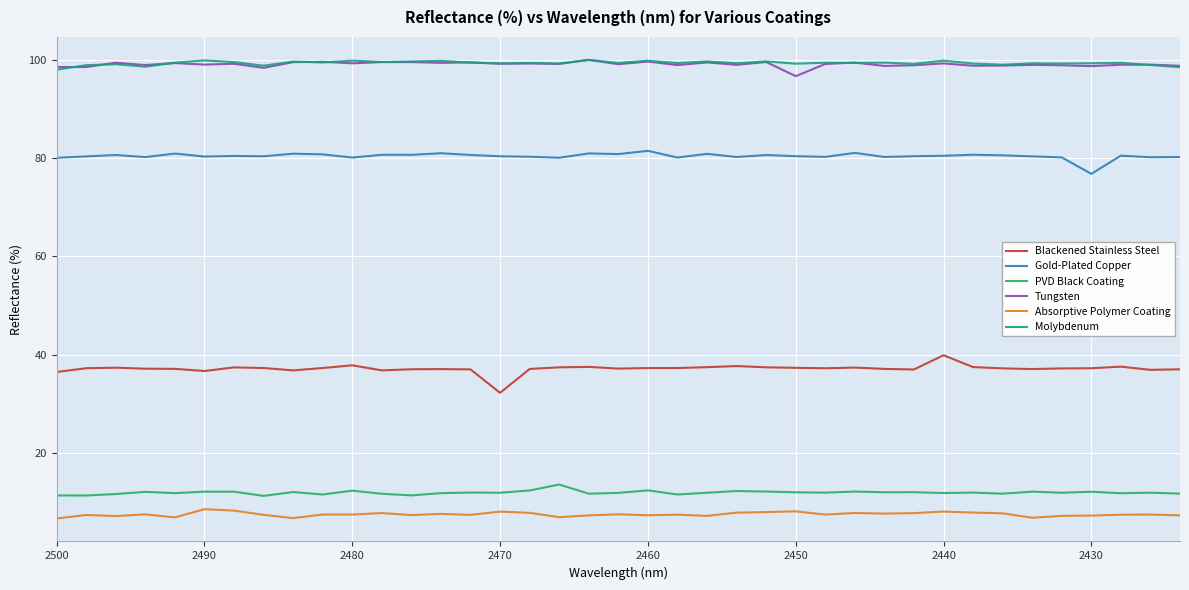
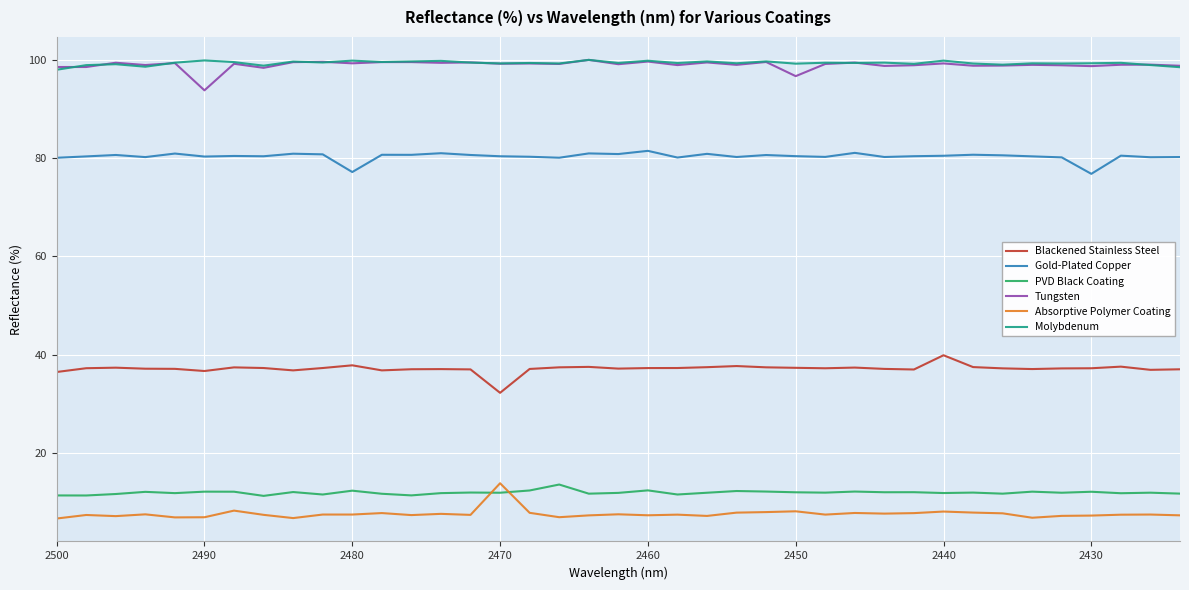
Tungsten, 2490: 99 -> 94
Absorptive Polymer Coating, 2490: 9 -> 7
Gold-Plated Copper, 2480: 80 -> 77
Absorptive Polymer Coating, 2470: 8 -> 14
